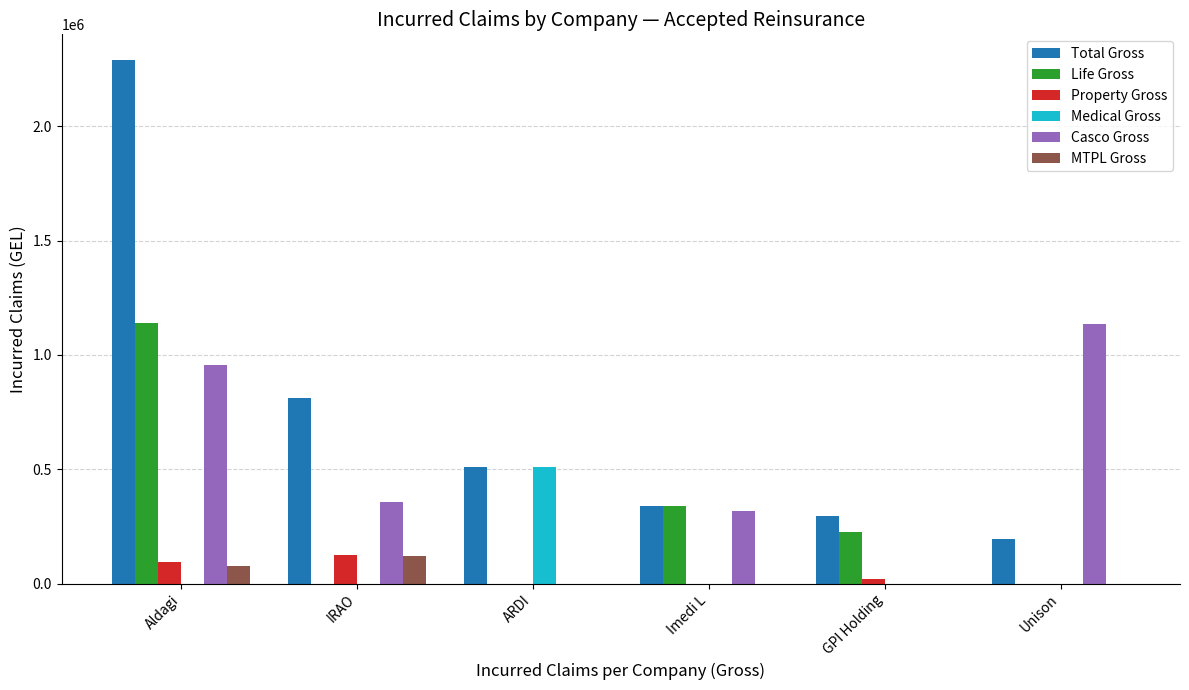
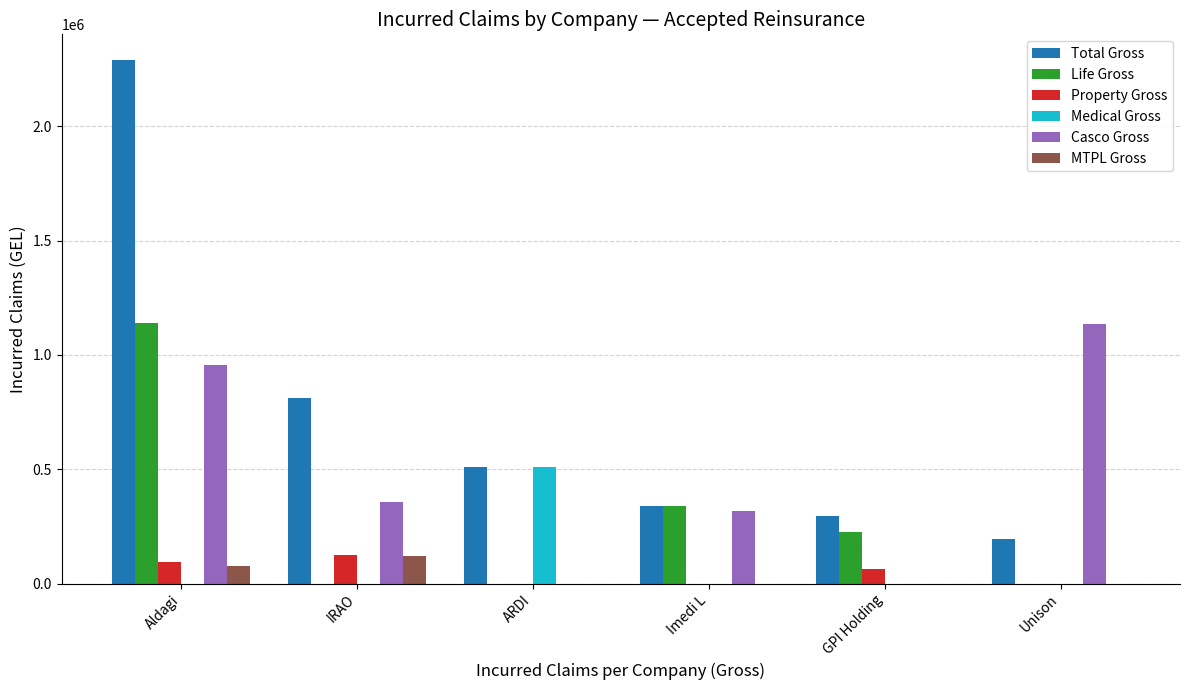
Property Gross, GPI Holding: 20000 -> 70000
